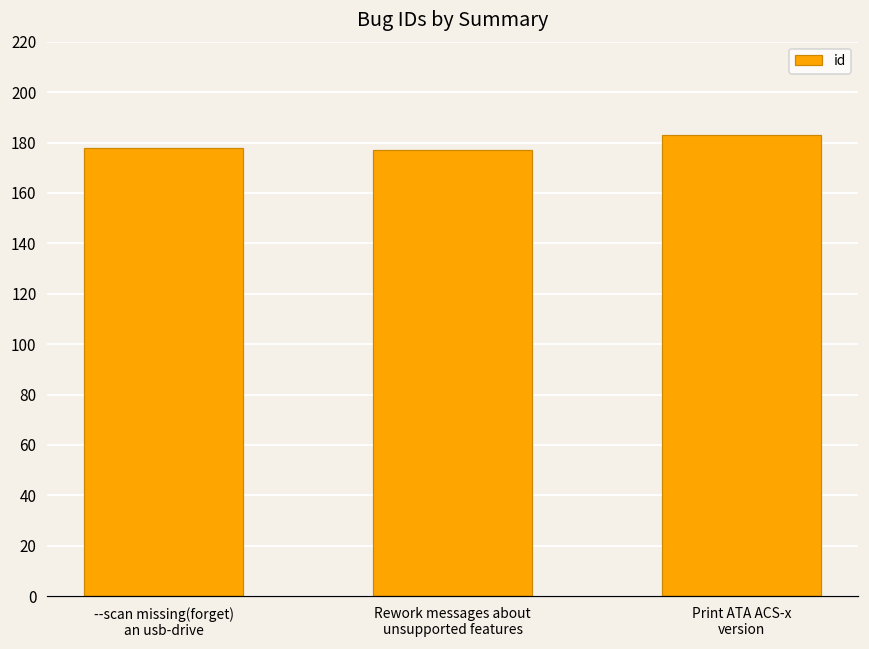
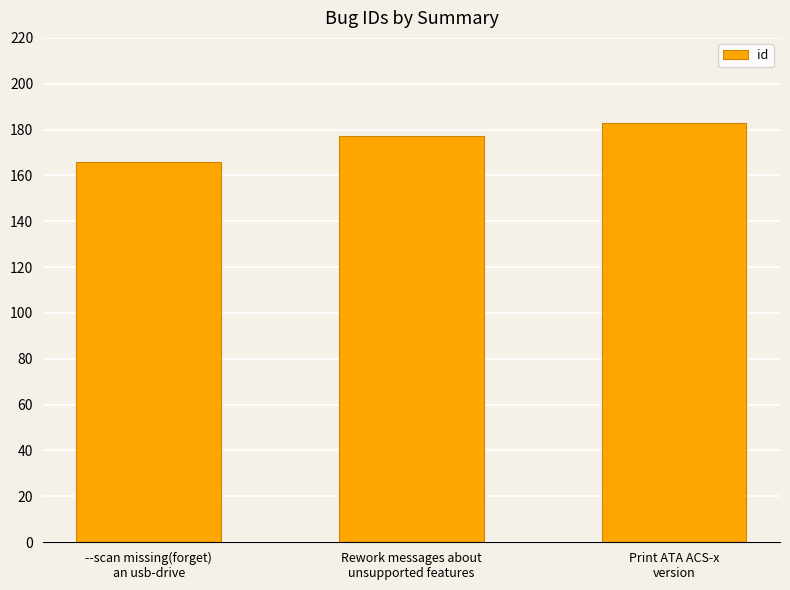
--scan missing(forget) an usb-drive: 178 -> 166
